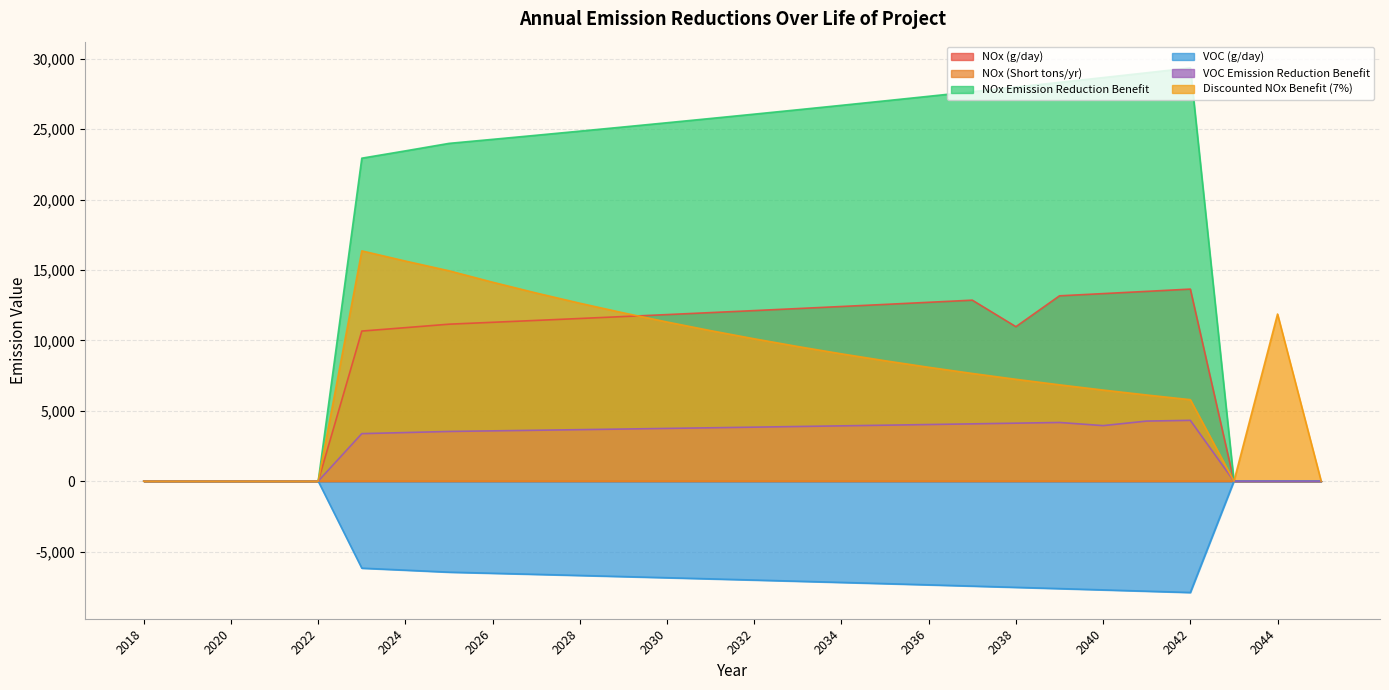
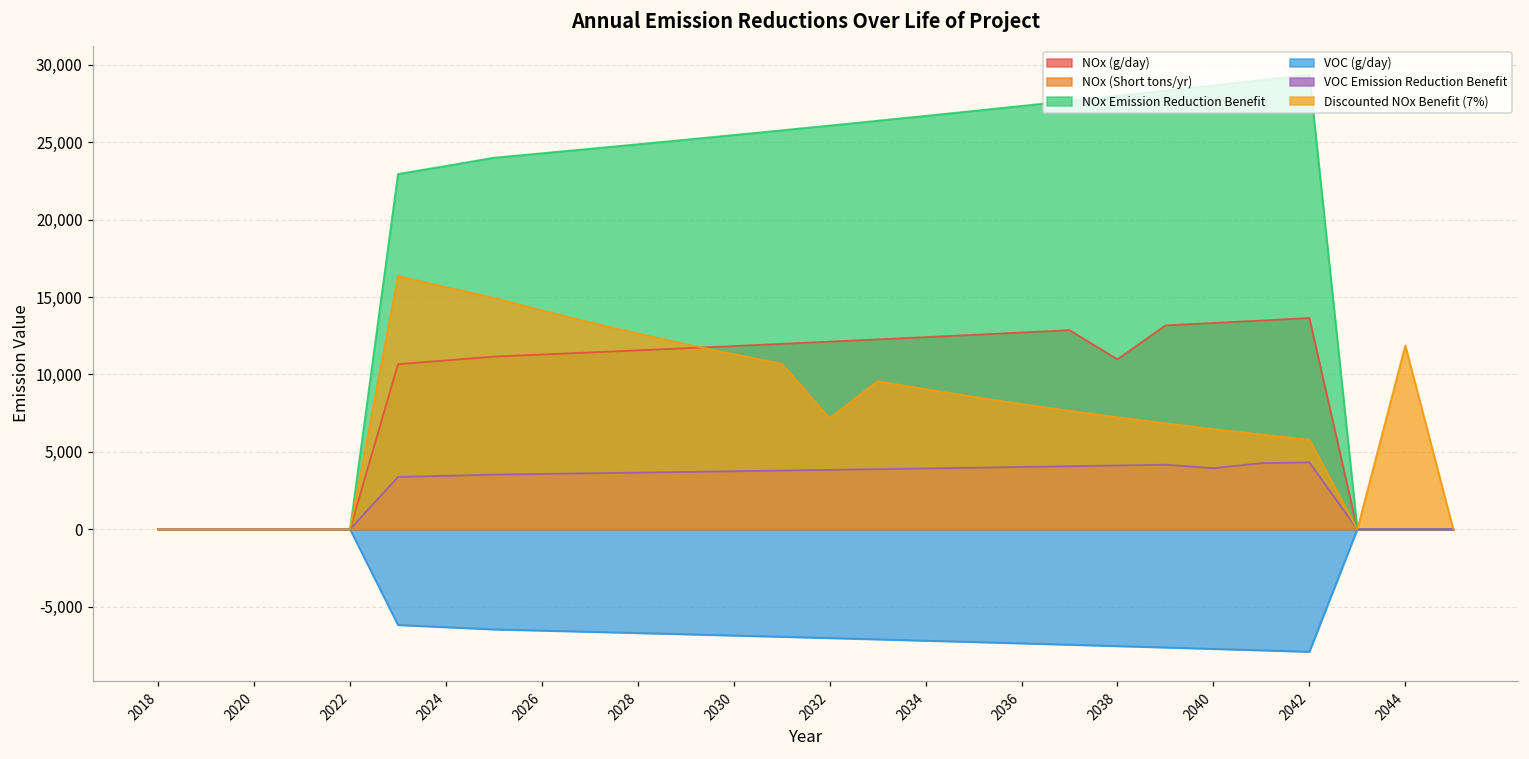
Discounted NOx Benefit (7%), 2032: 10,100 -> 7,200
